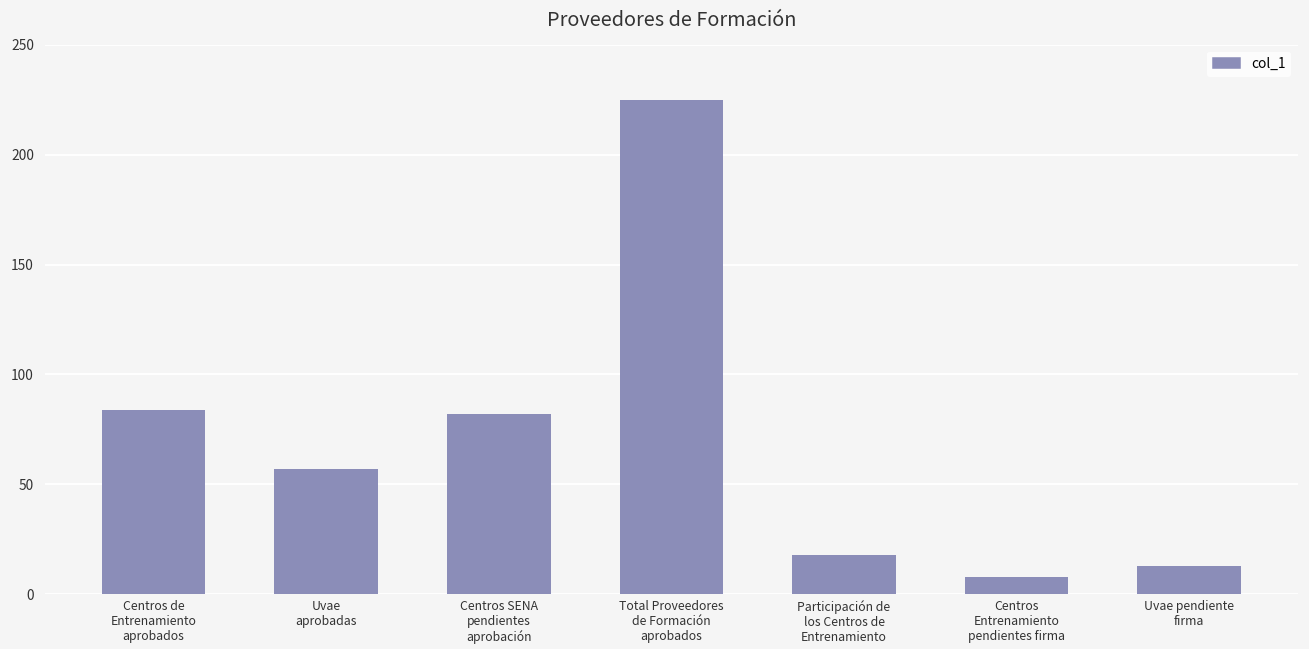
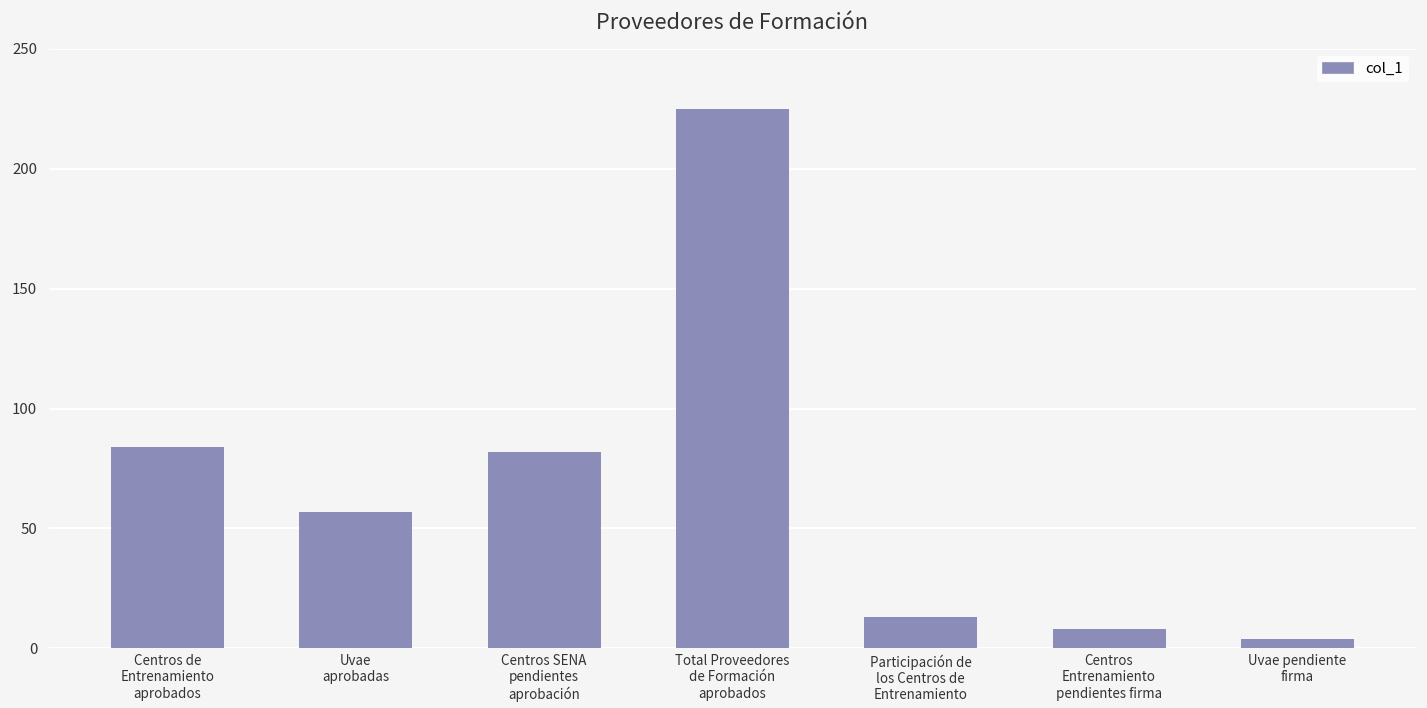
Participación de los Centros de Entrenamiento: 18 -> 13
Uvae pendiente firma: 13 -> 4
